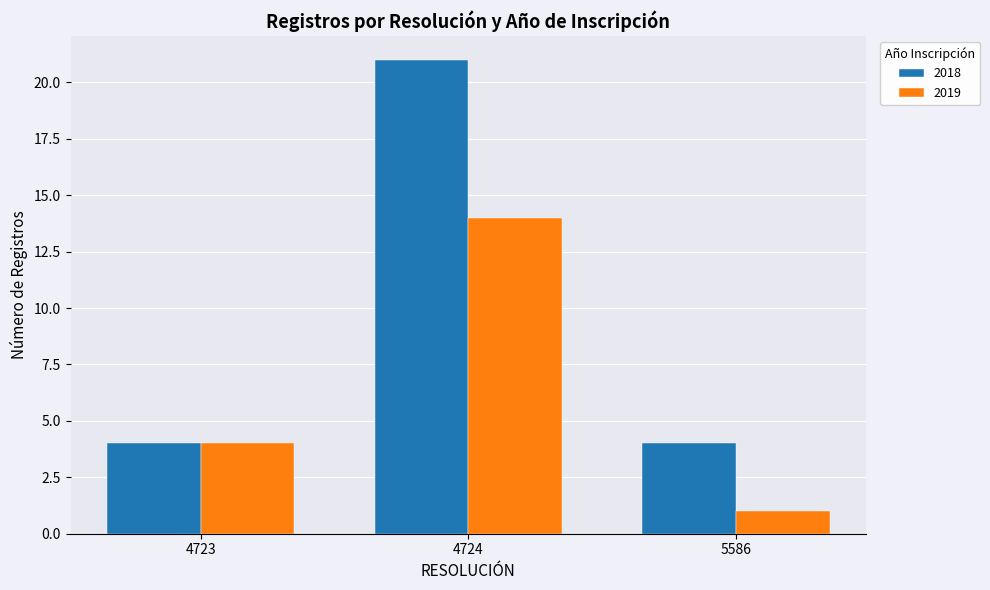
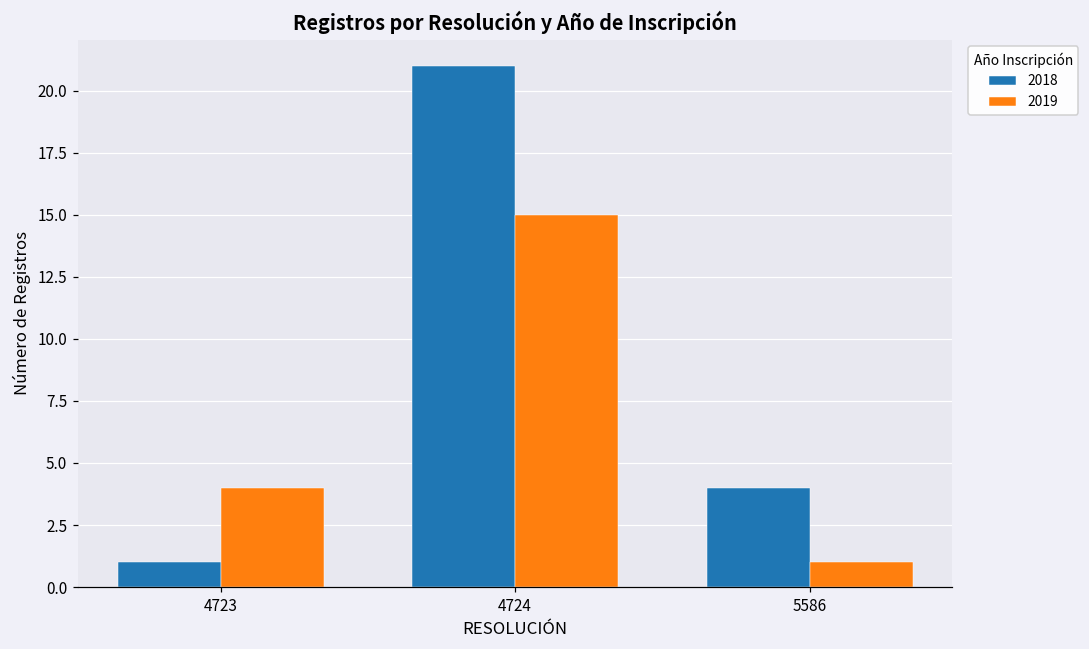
2018, 4723: 4 -> 1
2019, 4724: 14 -> 15
